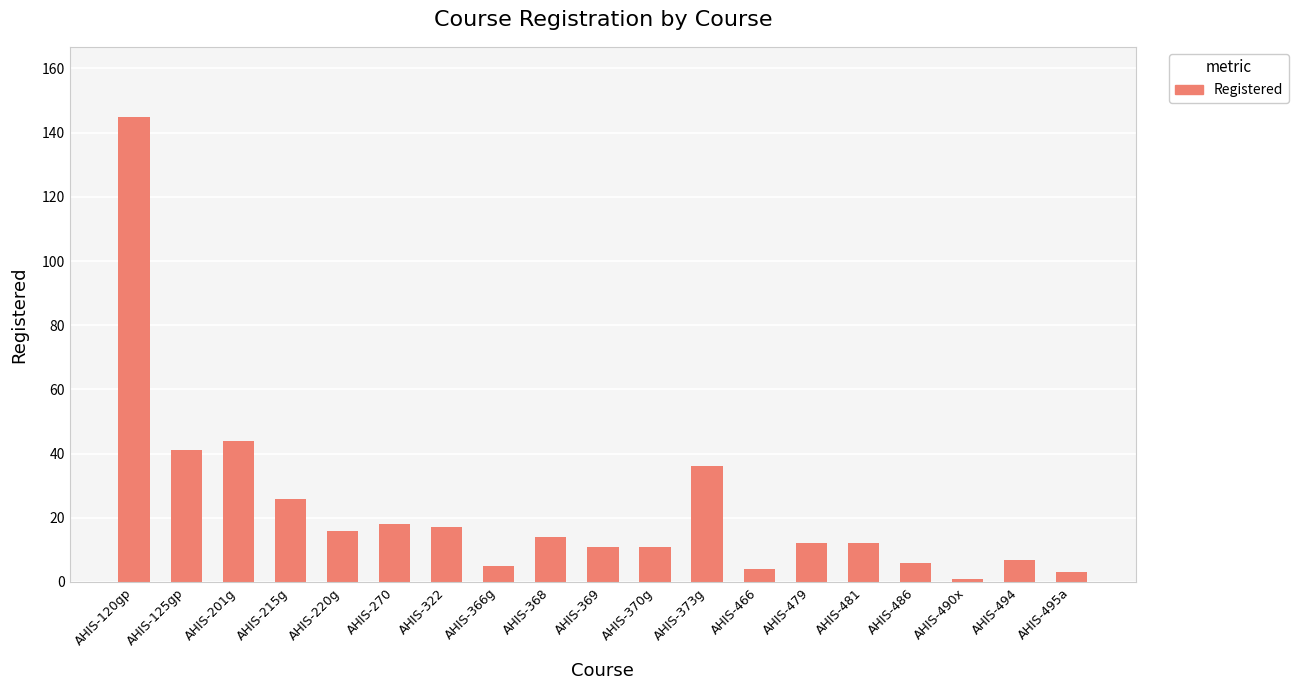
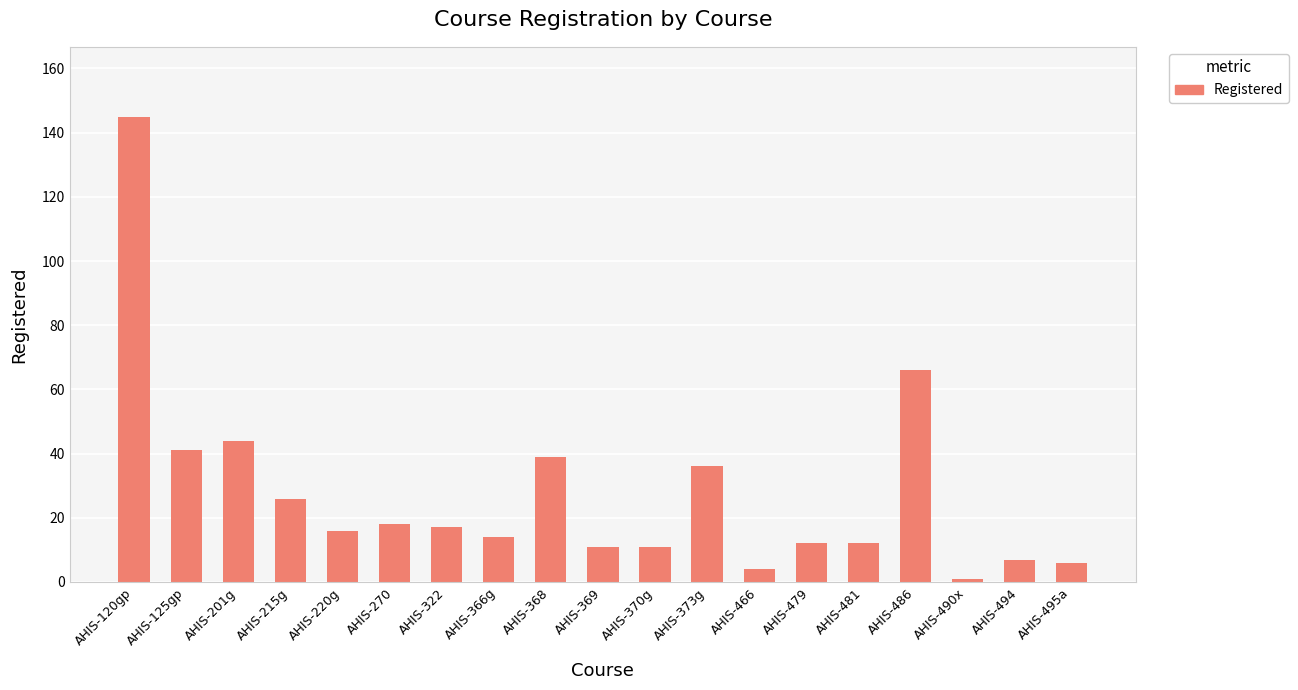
AHIS-366g: 5 -> 14
AHIS-368: 14 -> 39
AHIS-486: 6 -> 66
AHIS-495a: 3 -> 6
